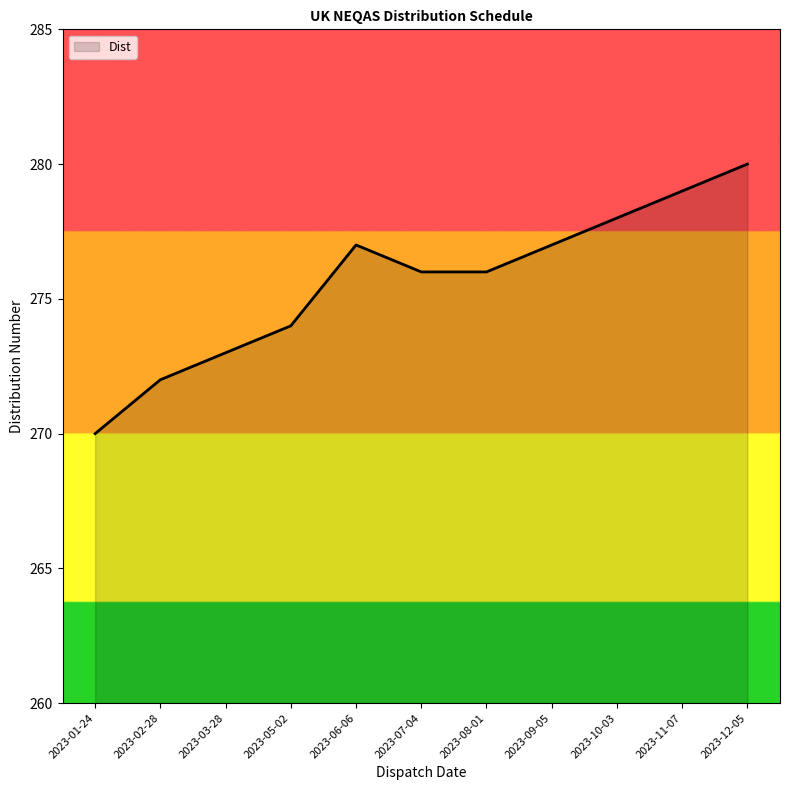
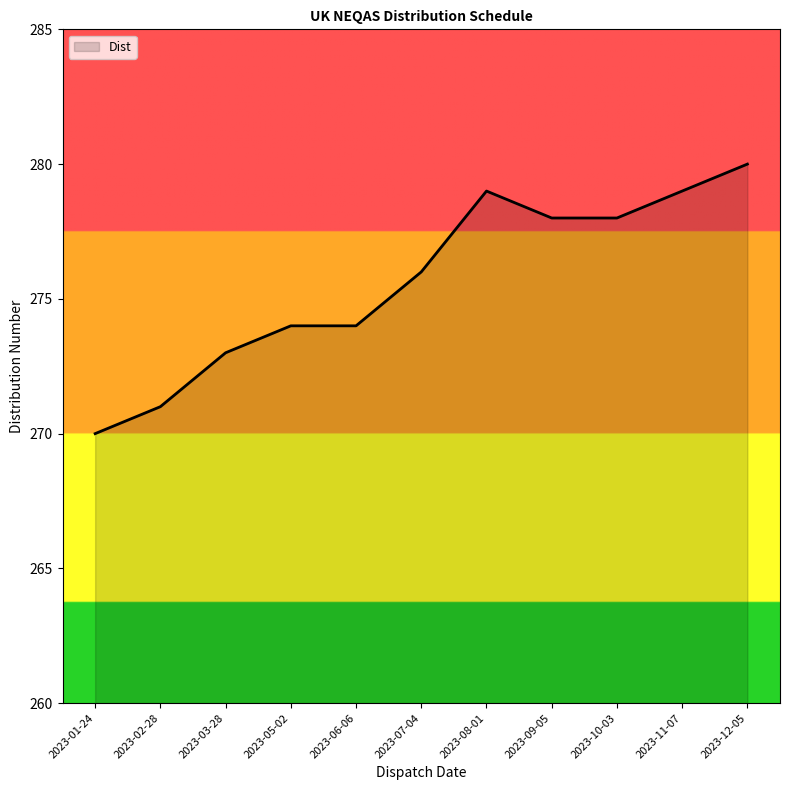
2023-02-28: 272 -> 271
2023-06-06: 277 -> 274
2023-08-01: 276 -> 279
2023-09-05: 277 -> 278
